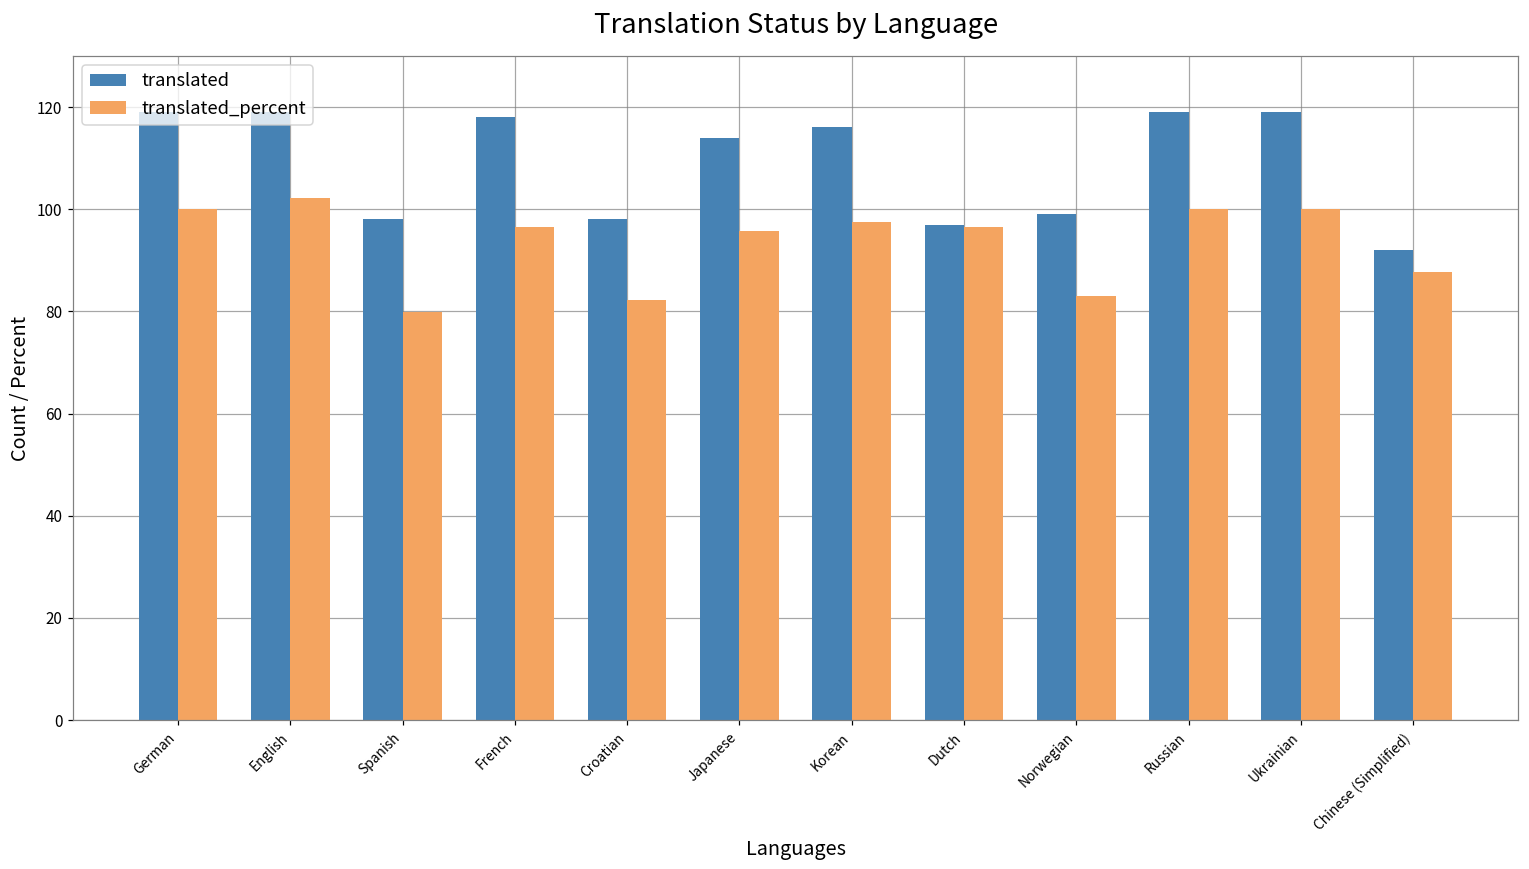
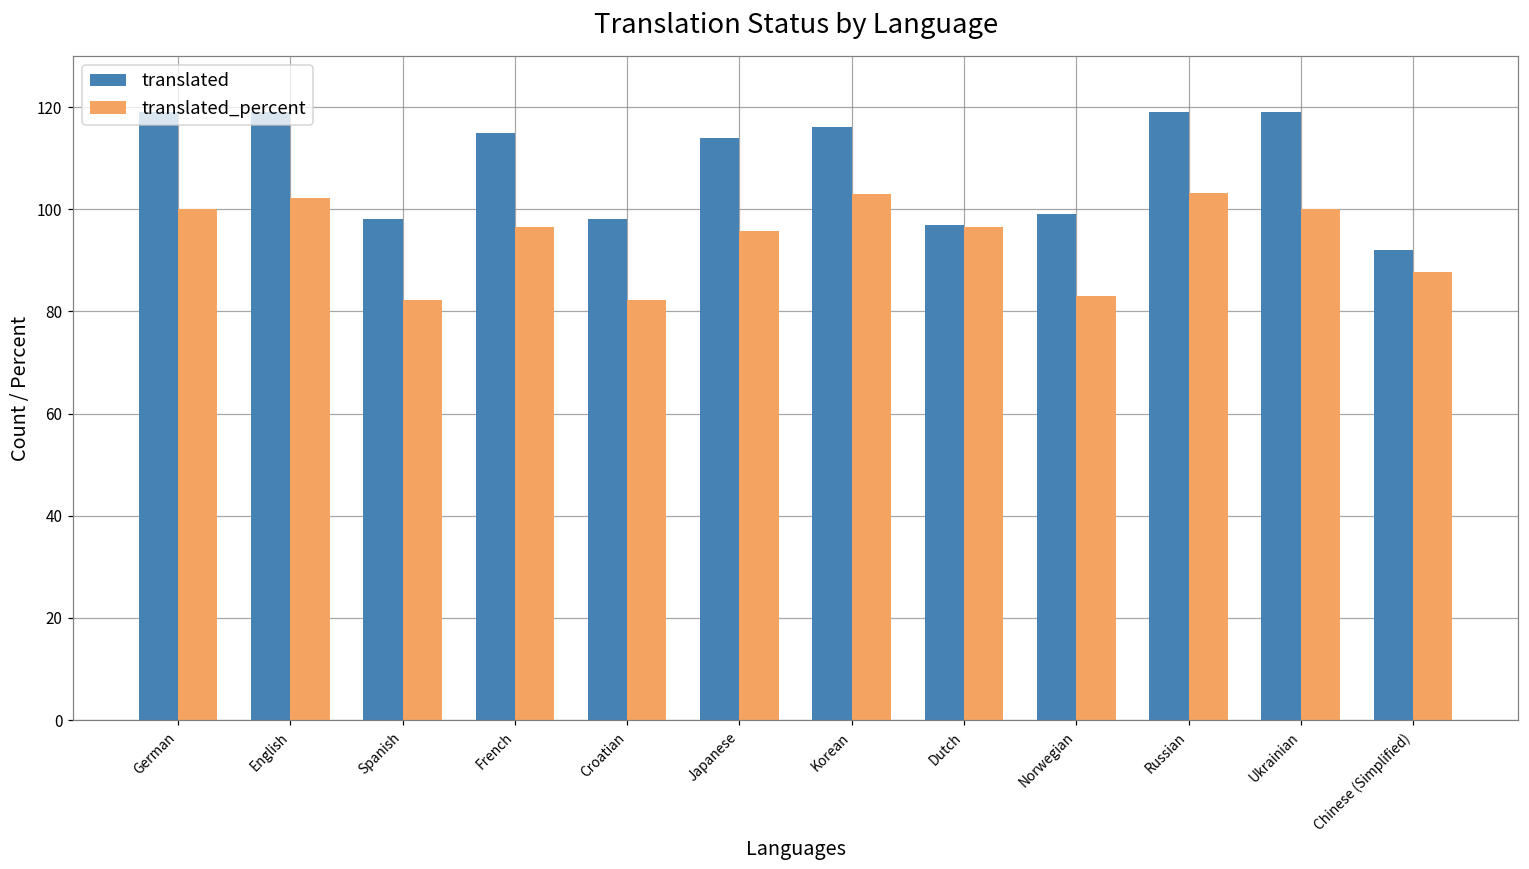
translated_percent, Spanish: 80 -> 82
translated, French: 118 -> 115
translated_percent, Korean: 97 -> 103
translated_percent, Russian: 100 -> 103
